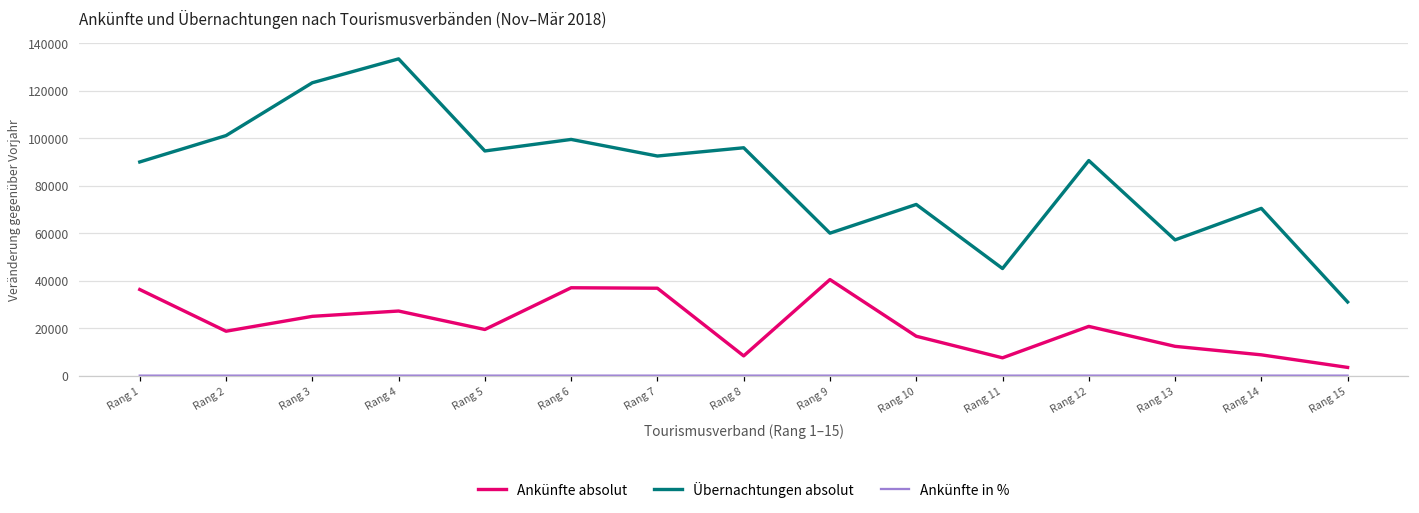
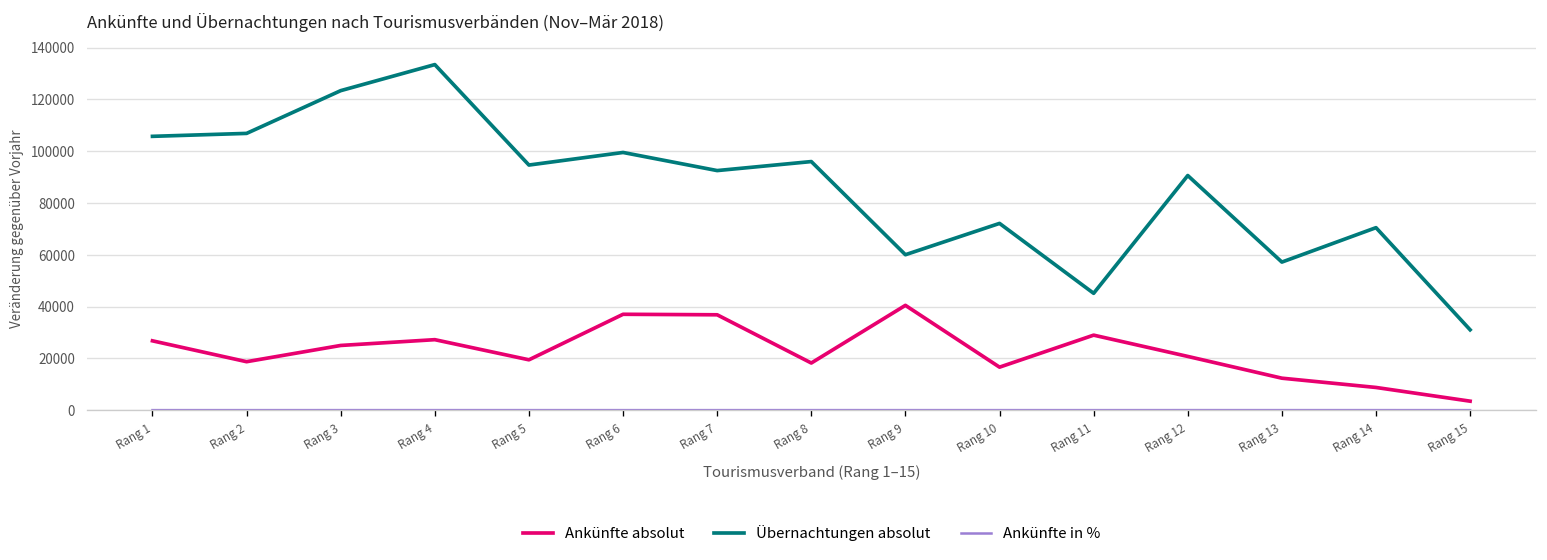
Ankünfte absolut, Rang 1: 36000 -> 27000
Übernachtungen absolut, Rang 1: 90000 -> 106000
Übernachtungen absolut, Rang 2: 101000 -> 107000
Ankünfte absolut, Rang 8: 8000 -> 18000
Ankünfte absolut, Rang 11: 8000 -> 29000
